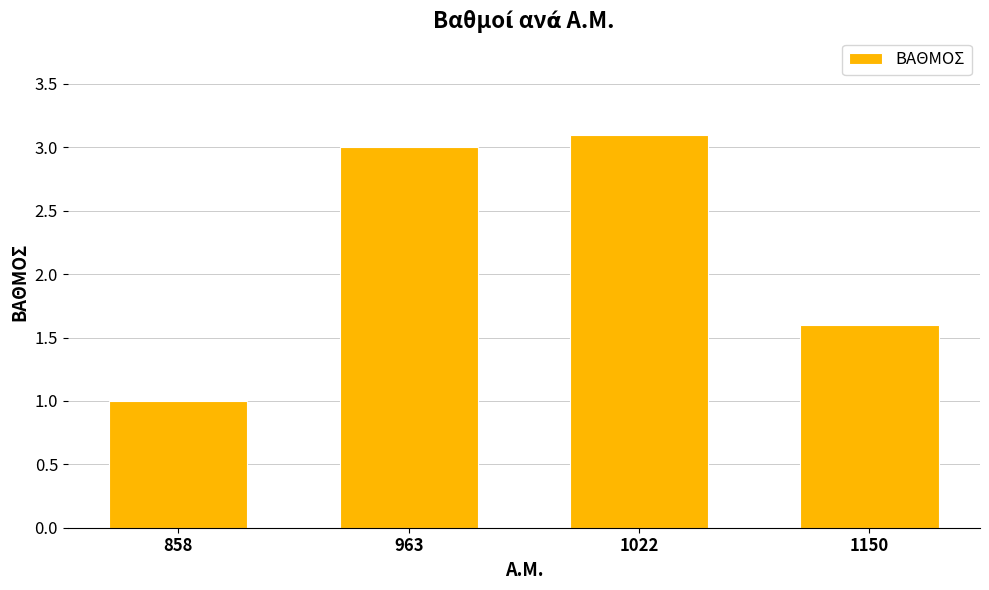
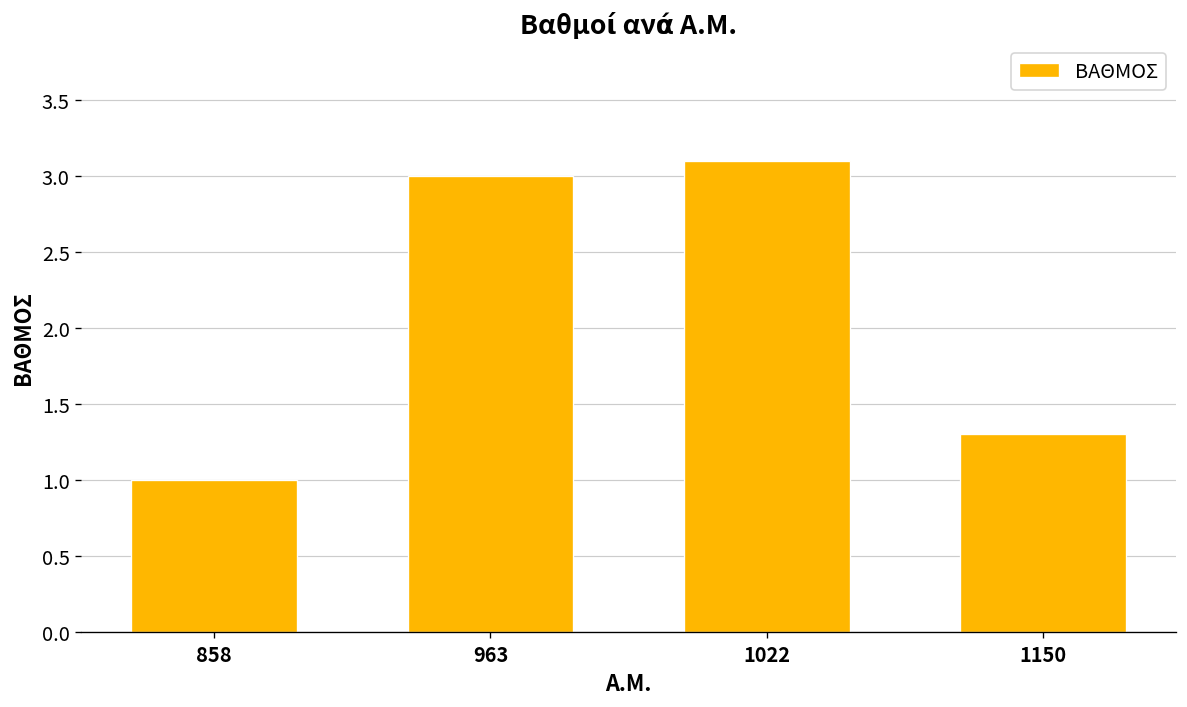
1150: 1.6 -> 1.3
